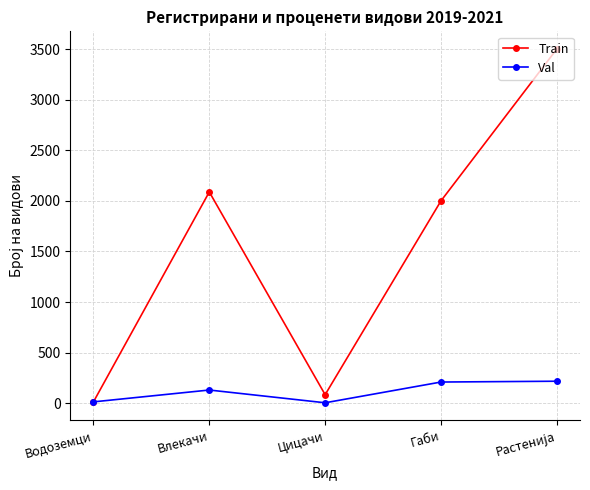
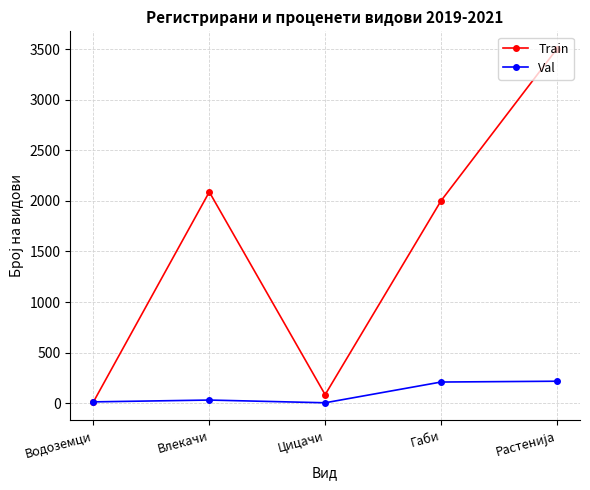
Val, Влекачи: 130 -> 30
